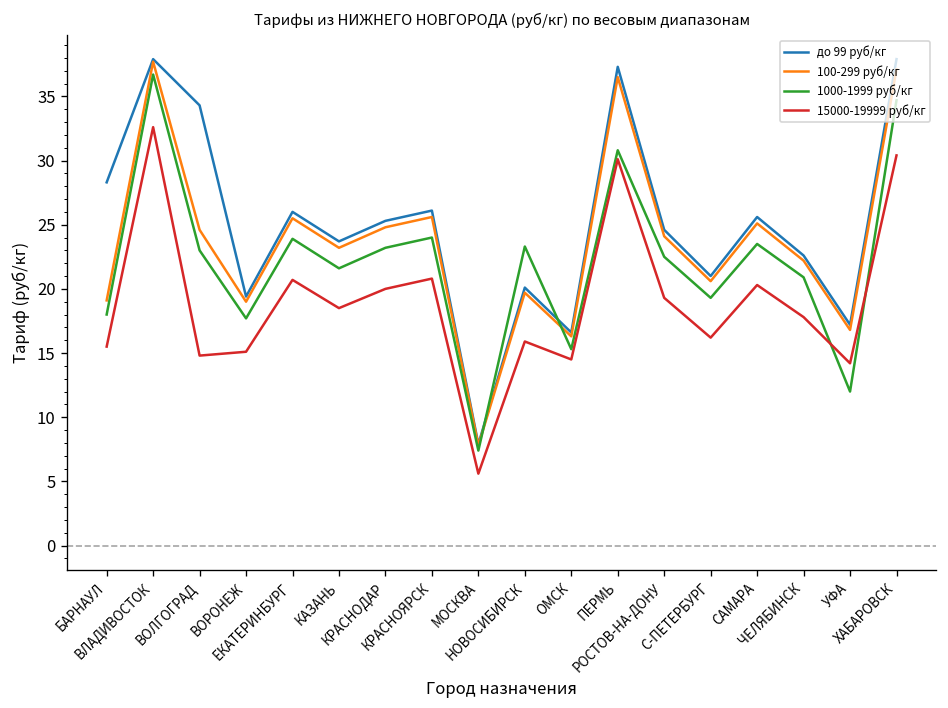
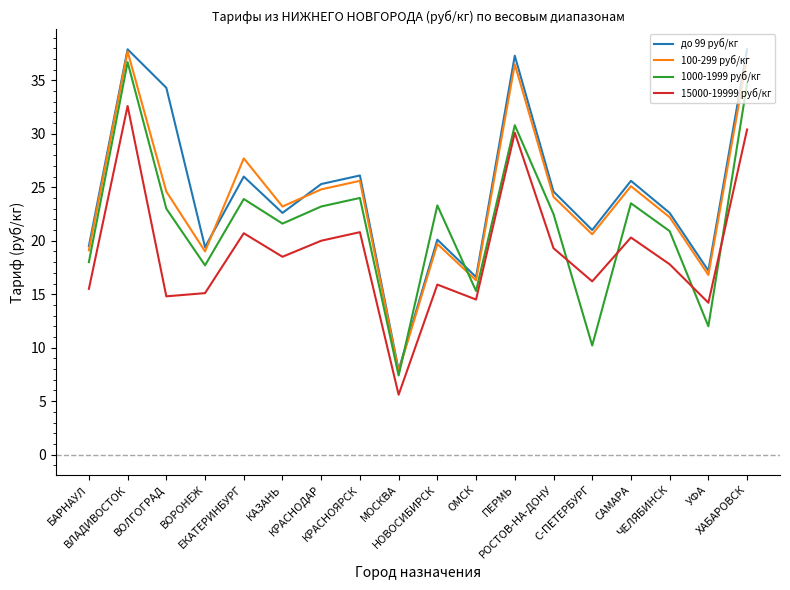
до 99 руб/кг, БАРНАУЛ: 28.3 -> 19.5
100-299 руб/кг, ЕКАТЕРИНБУРГ: 25.5 -> 27.7
до 99 руб/кг, КАЗАНЬ: 23.7 -> 22.6
1000-1999 руб/кг, С-ПЕТЕРБУРГ: 19.3 -> 10.2
